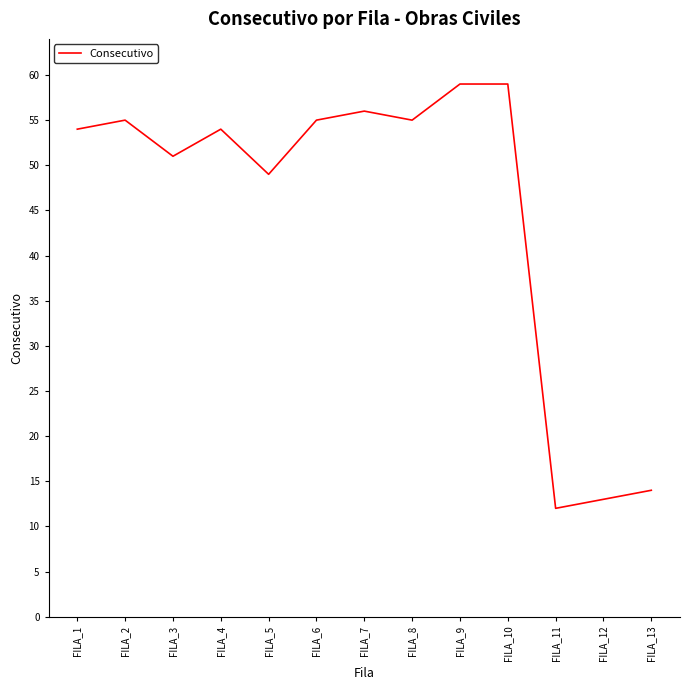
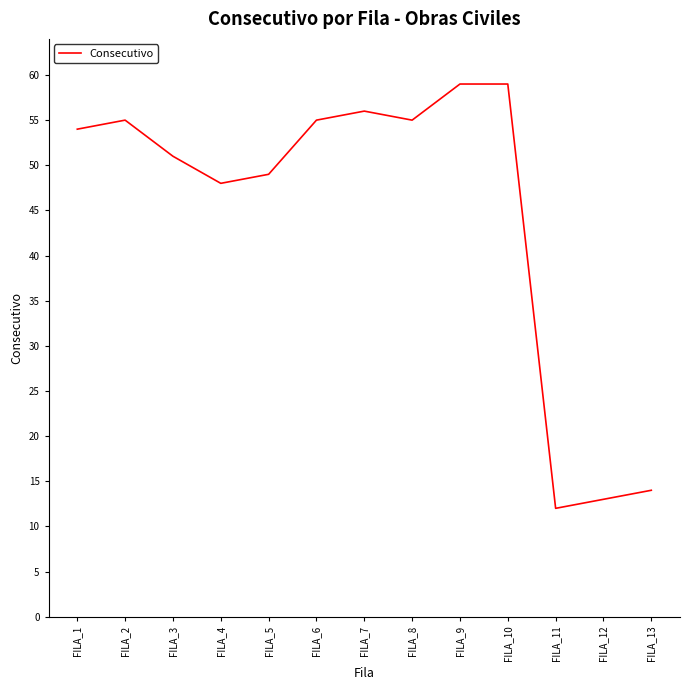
FILA_4: 54 -> 48
